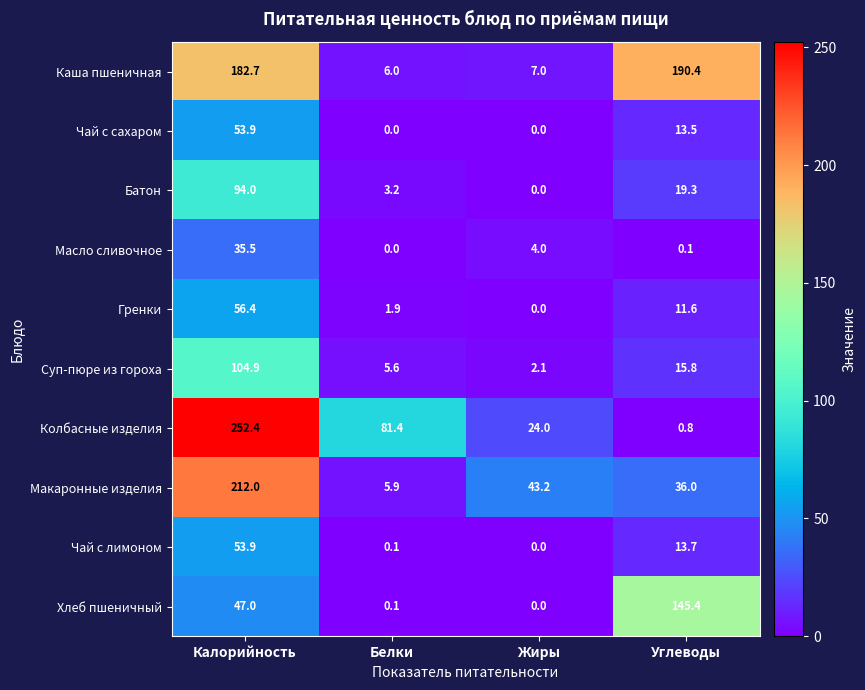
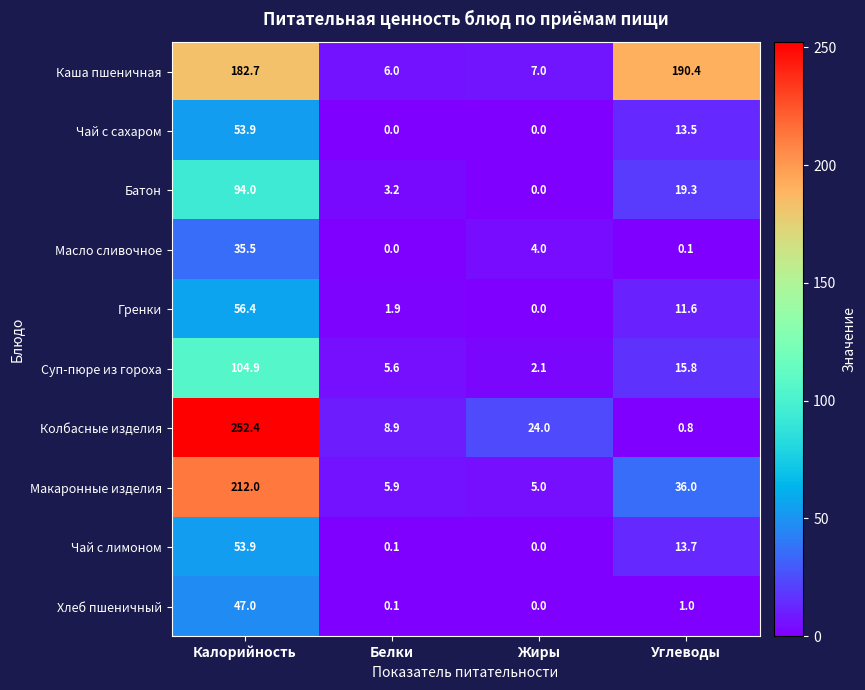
Колбасные изделия, Белки: 81.4 -> 8.9
Макаронные изделия, Жиры: 43.2 -> 5.0
Хлеб пшеничный, Углеводы: 145.4 -> 1.0
